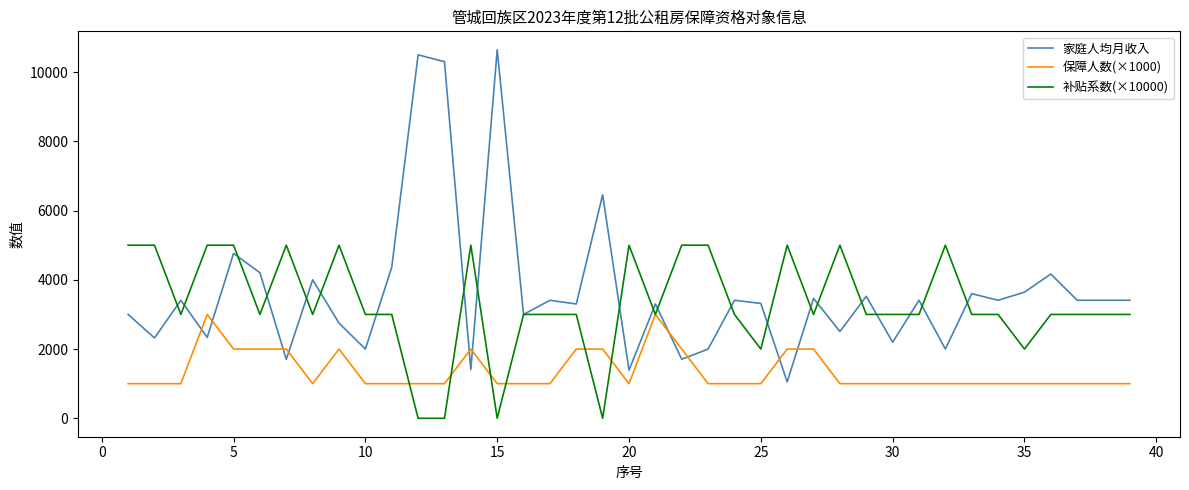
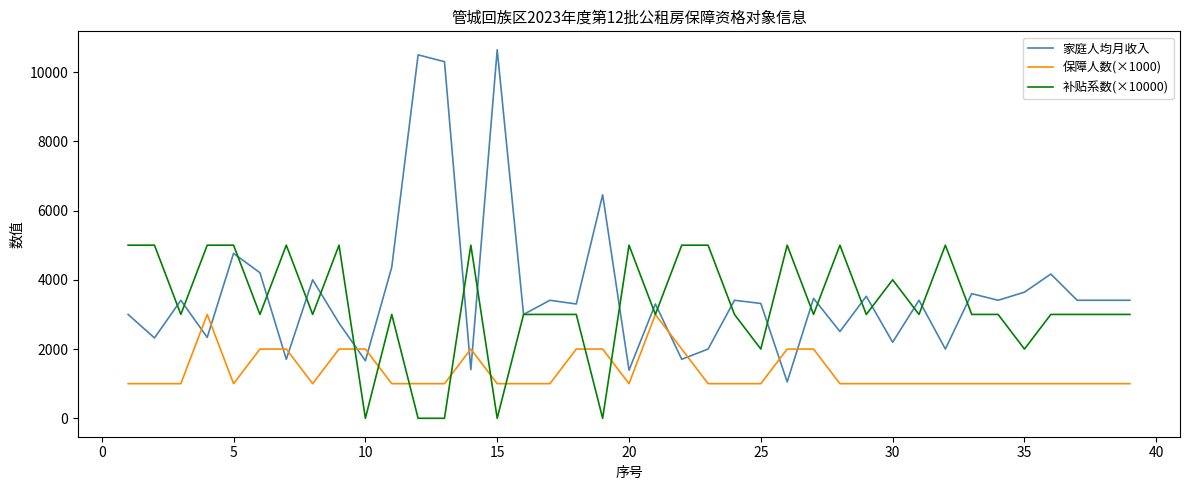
保障人数(×1000), 5: 2000 -> 1000
家庭人均月收入, 10: 2000 -> 1700
保障人数(×1000), 10: 1000 -> 2000
补贴系数(×10000), 10: 3000 -> 0
补贴系数(×10000), 30: 3000 -> 4000
